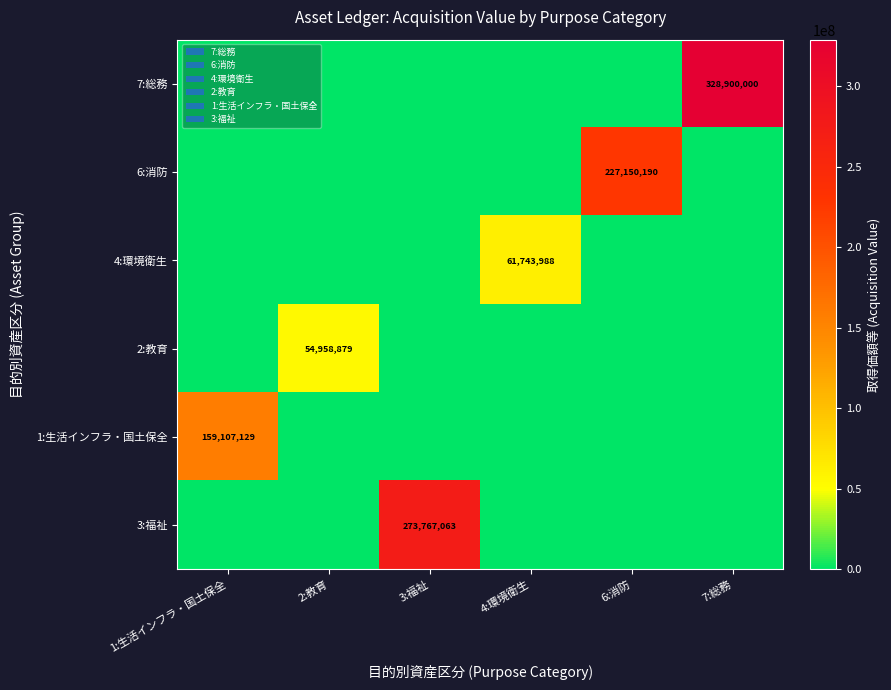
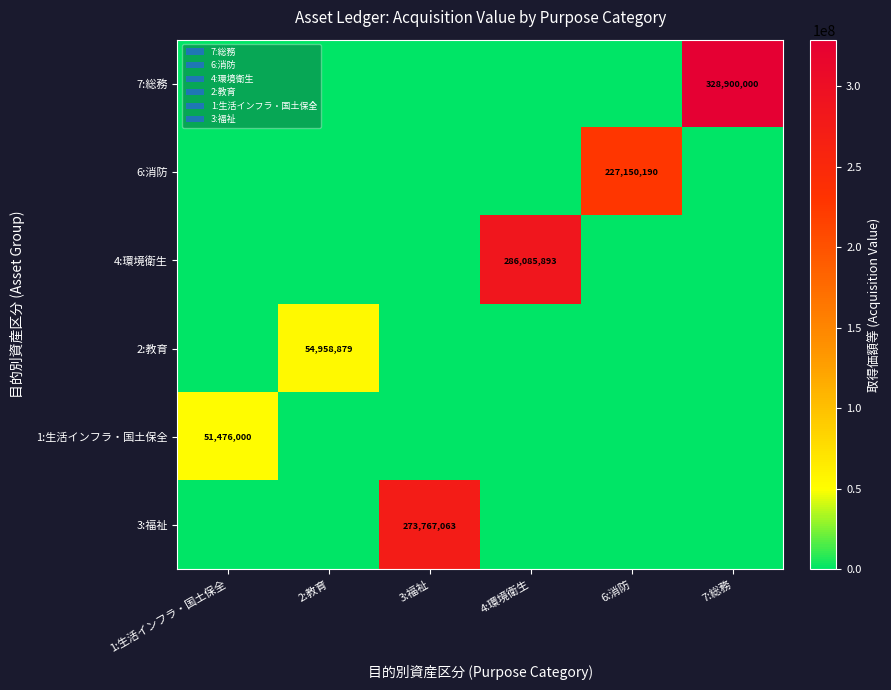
4:環境衛生, 4:環境衛生: 61,743,988 -> 286,085,893
1:生活インフラ・国土保全, 1:生活インフラ・国土保全: 159,107,129 -> 51,476,000
